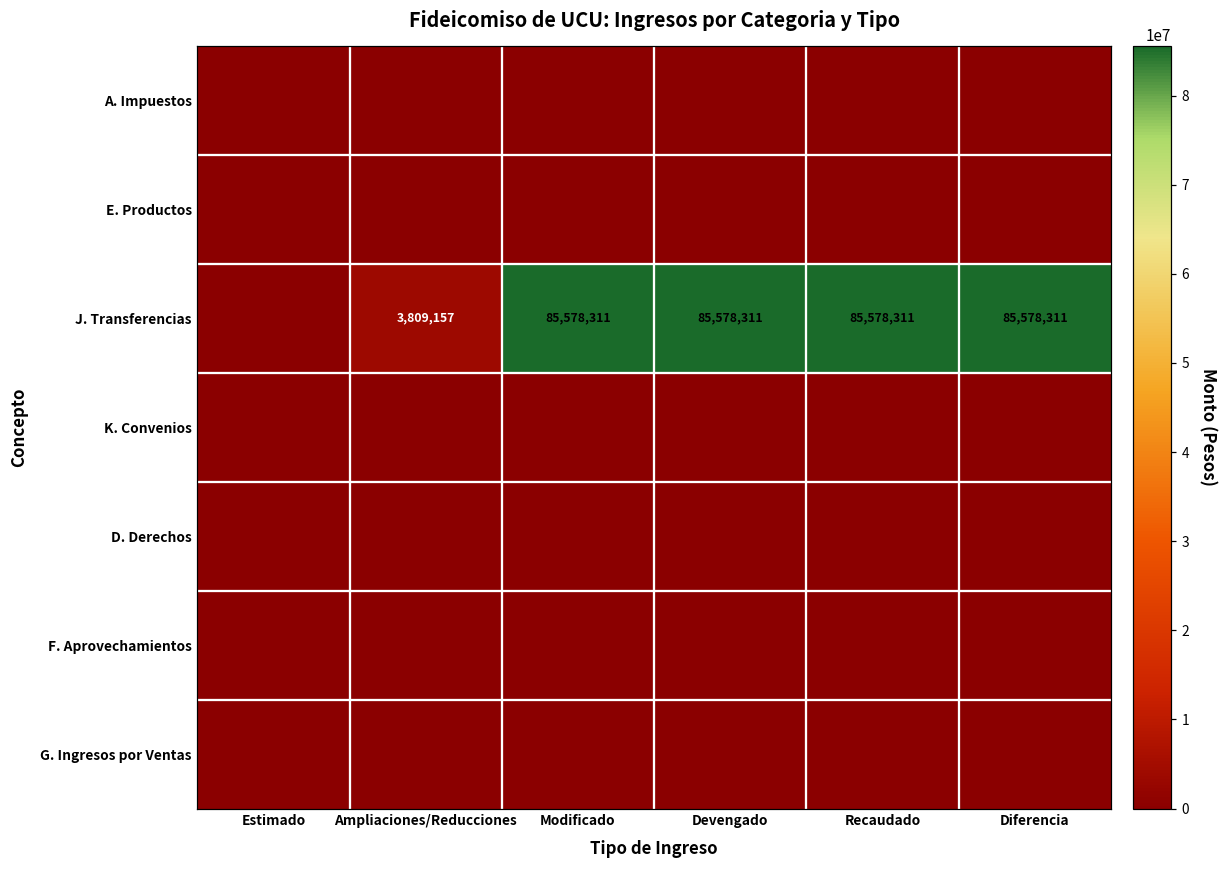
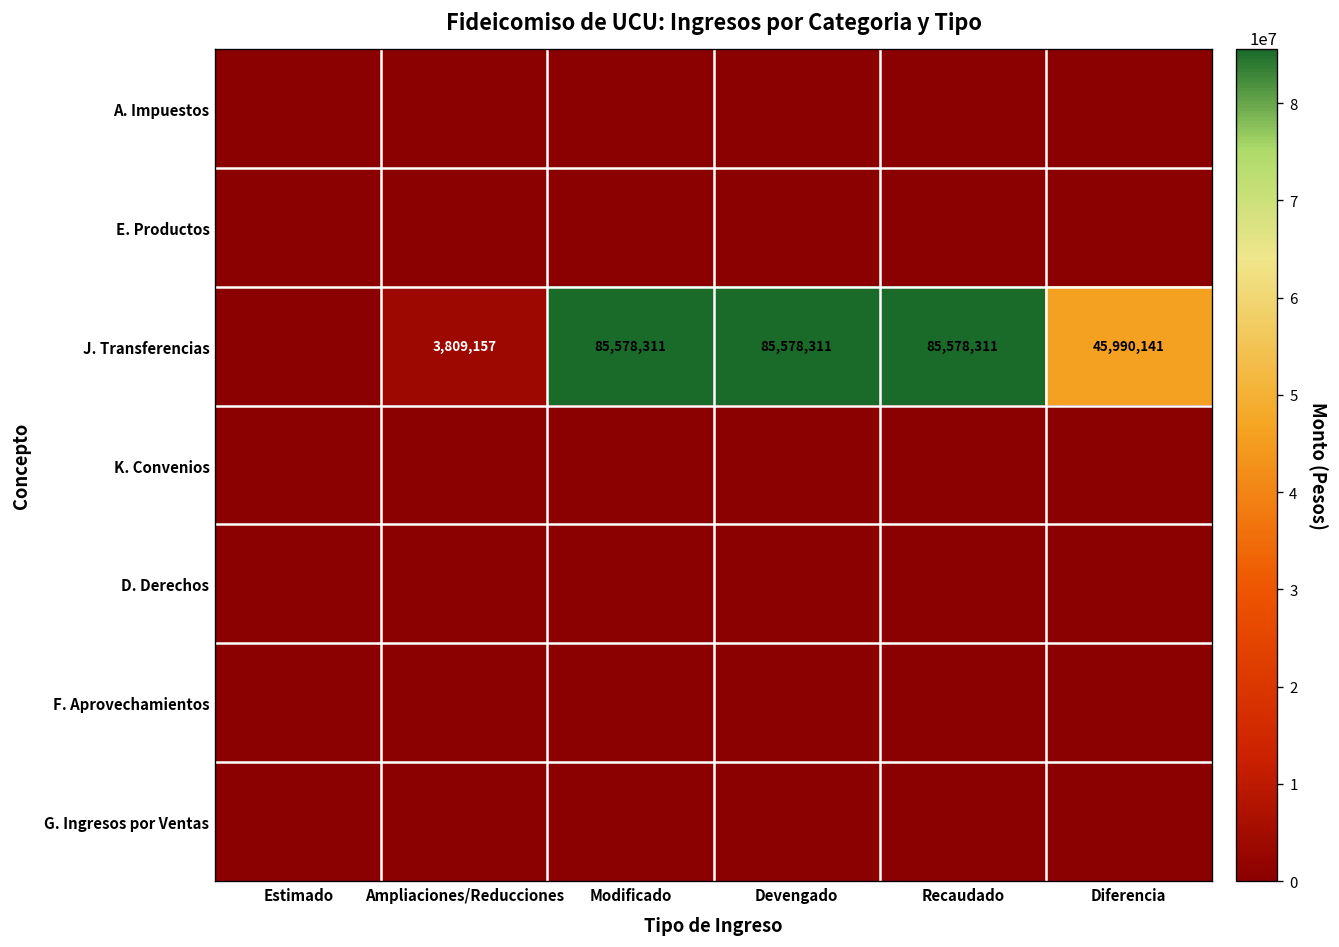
J. Transferencias, Diferencia: 85,578,311 -> 45,990,141
